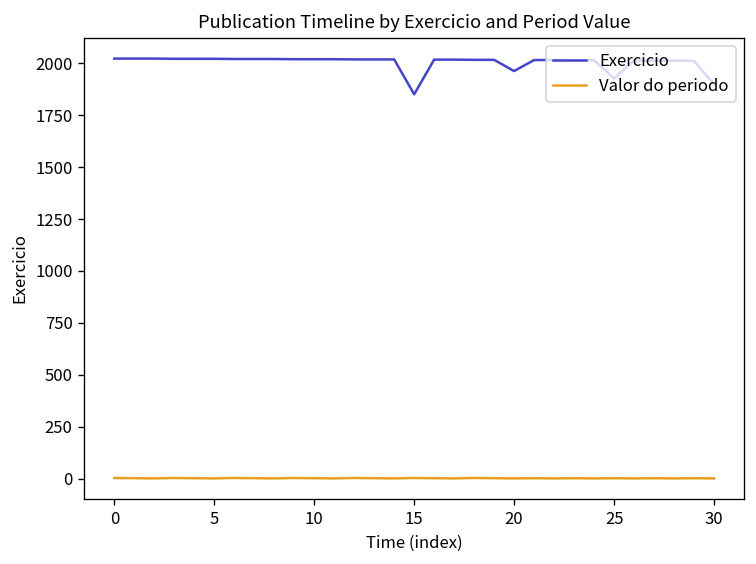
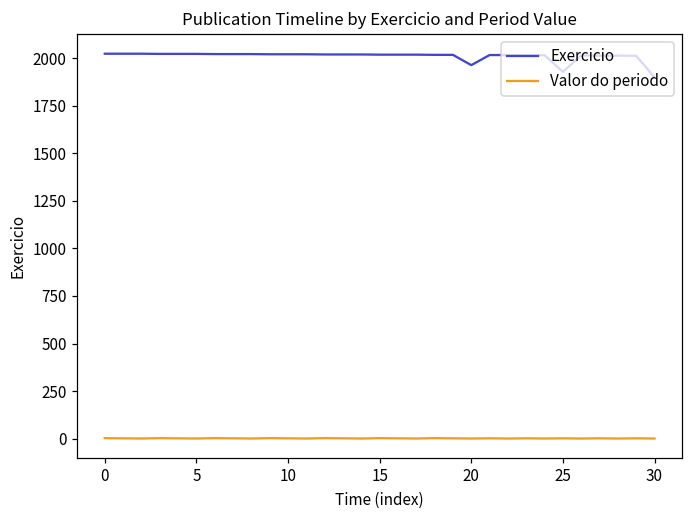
Exercicio, 15: 1850 -> 2020
